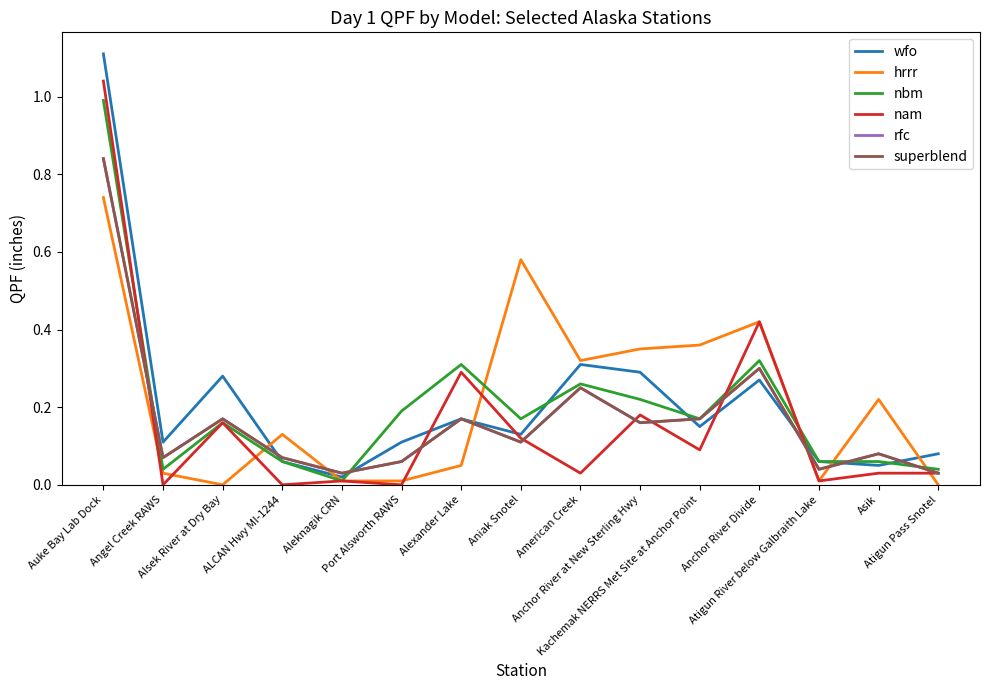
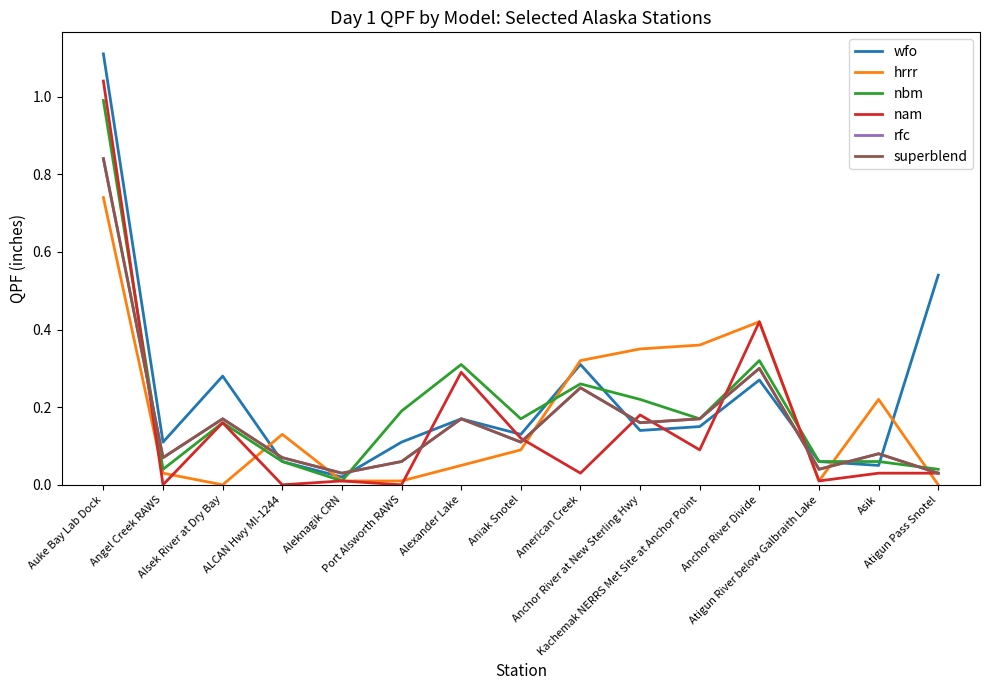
hrrr, Aniak Snotel: 0.58 -> 0.09
wfo, Anchor River at New Sterling Hwy: 0.29 -> 0.14
wfo, Atigun Pass Snotel: 0.08 -> 0.54
